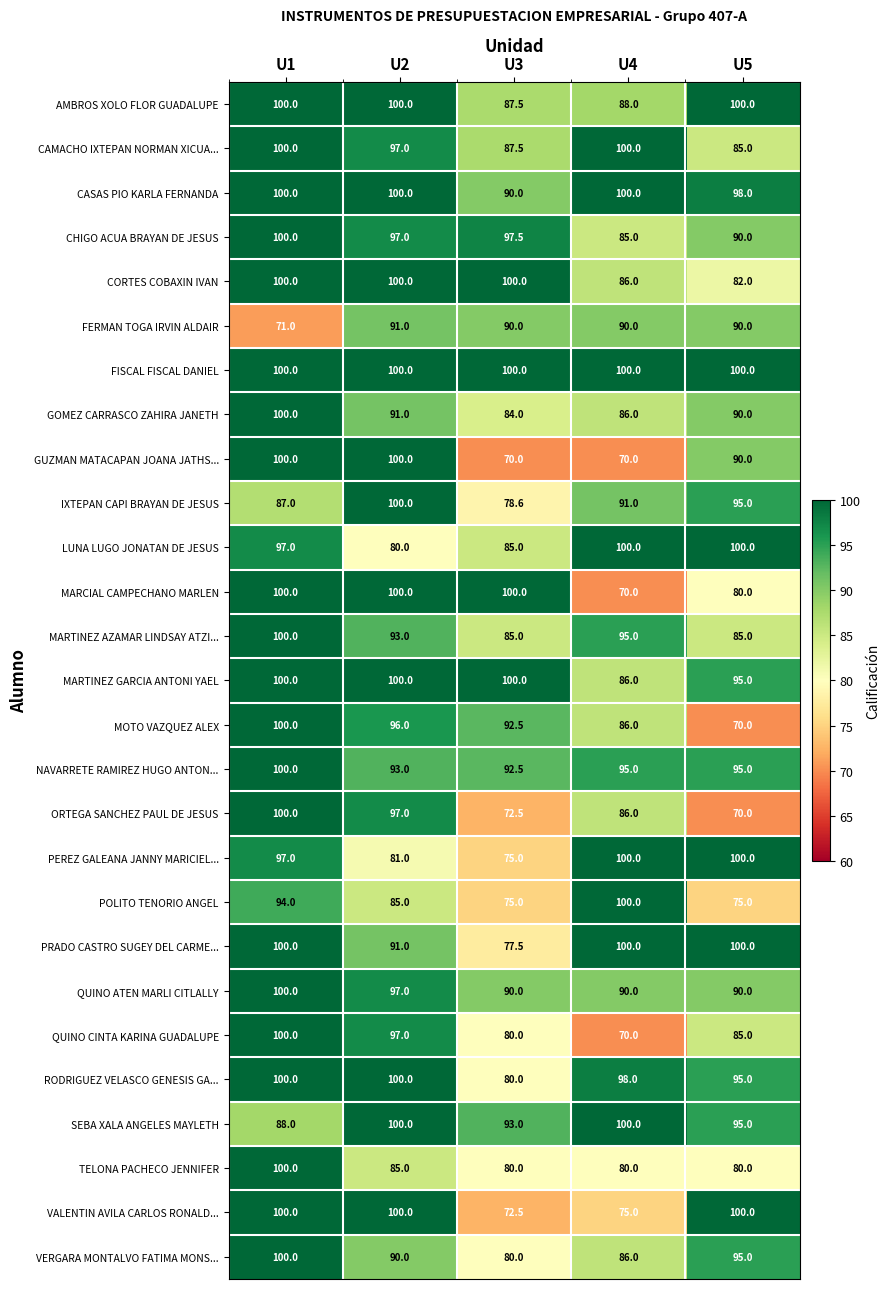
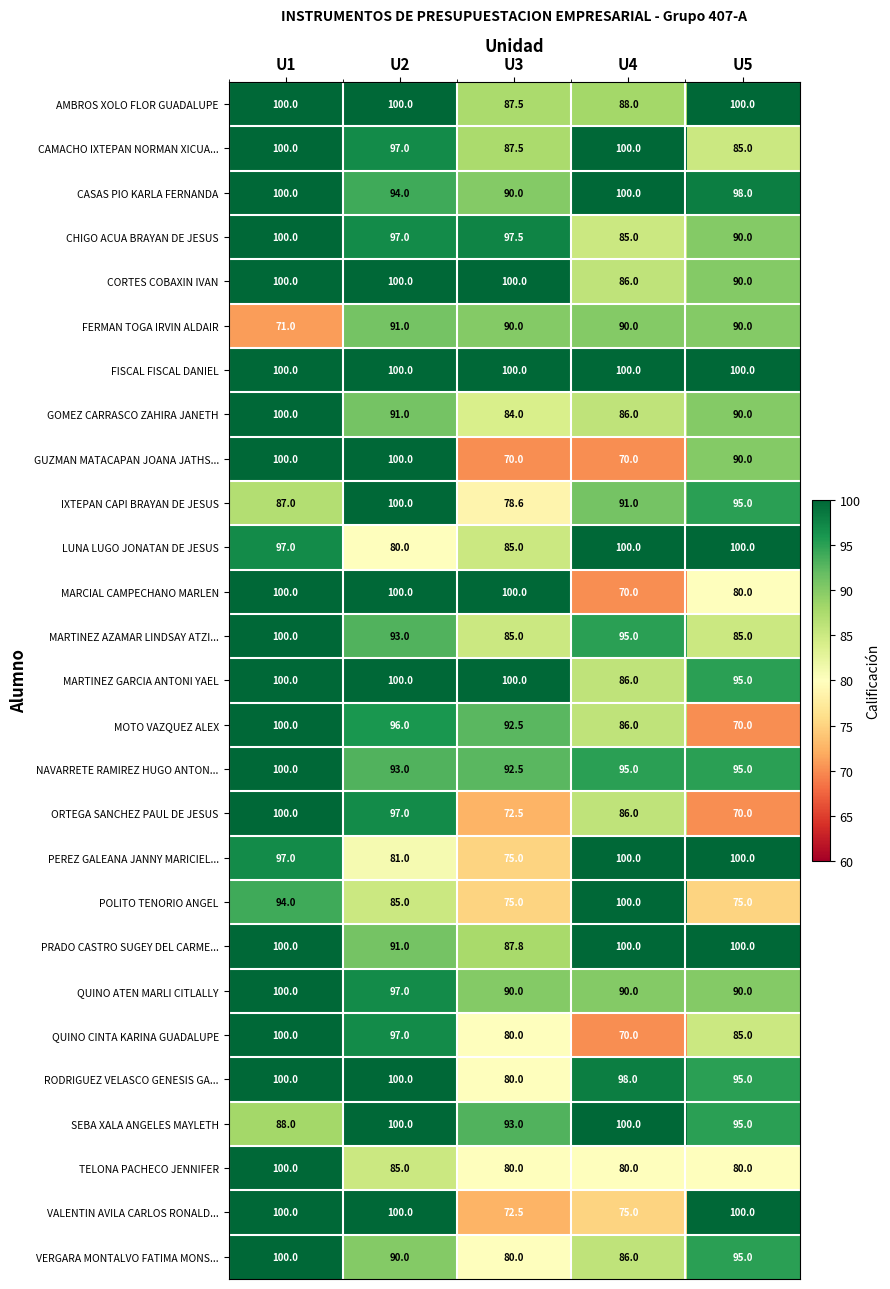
CASAS PIO KARLA FERNANDA, U2: 100.0 -> 94.0
CORTES COBAXIN IVAN, U5: 82.0 -> 90.0
PRADO CASTRO SUGEY DEL CARME..., U3: 77.5 -> 87.8
